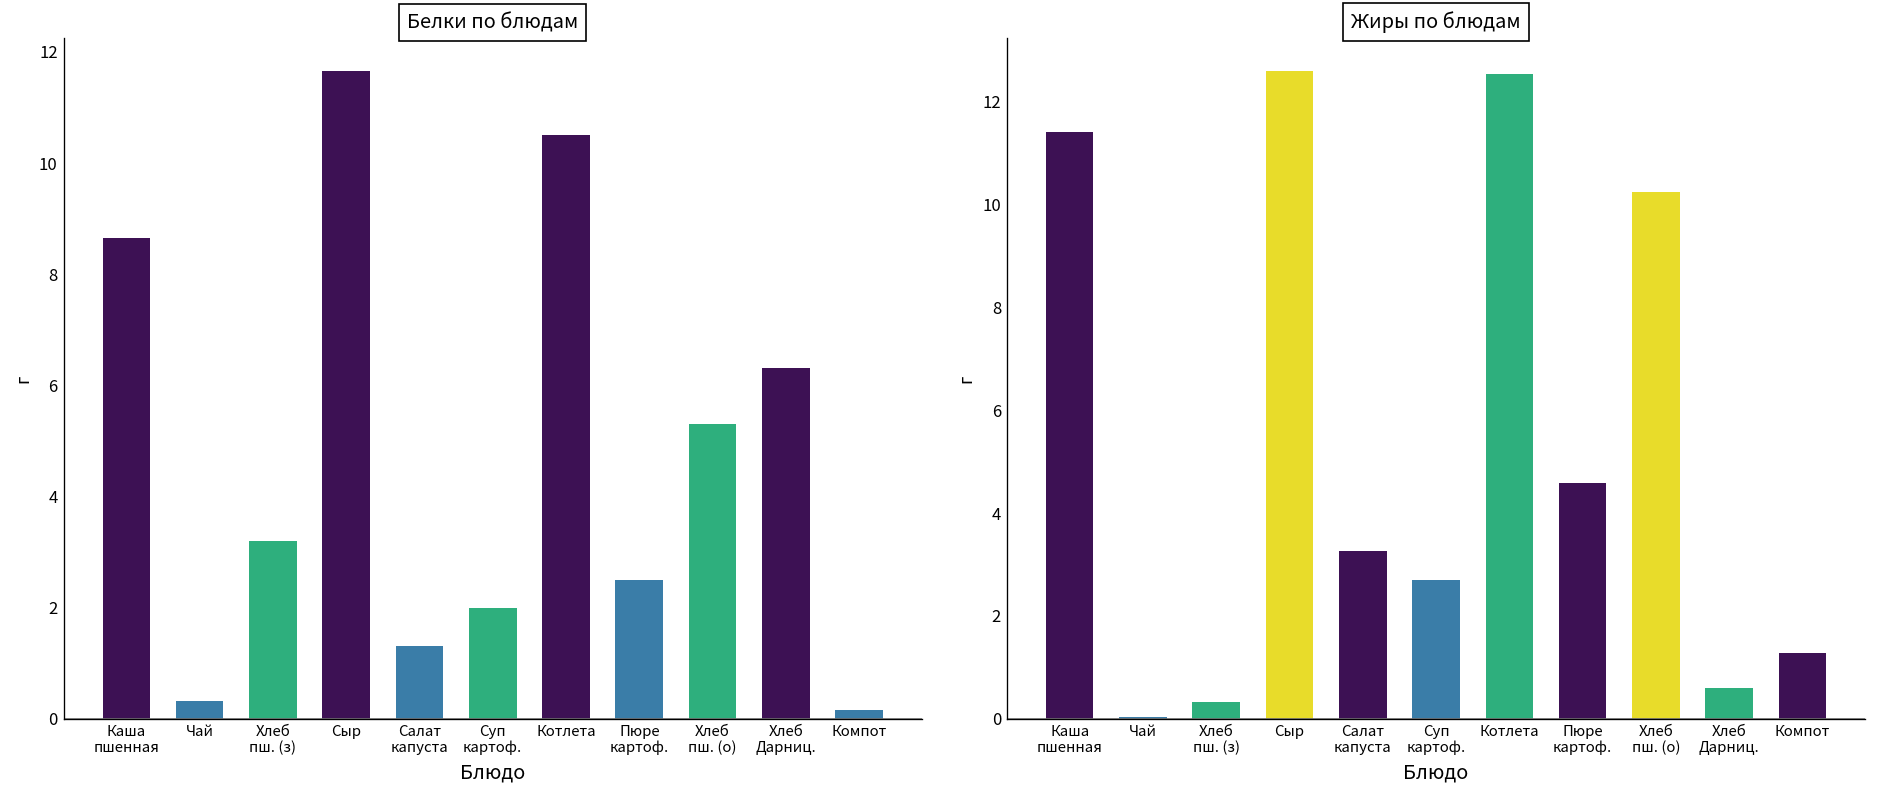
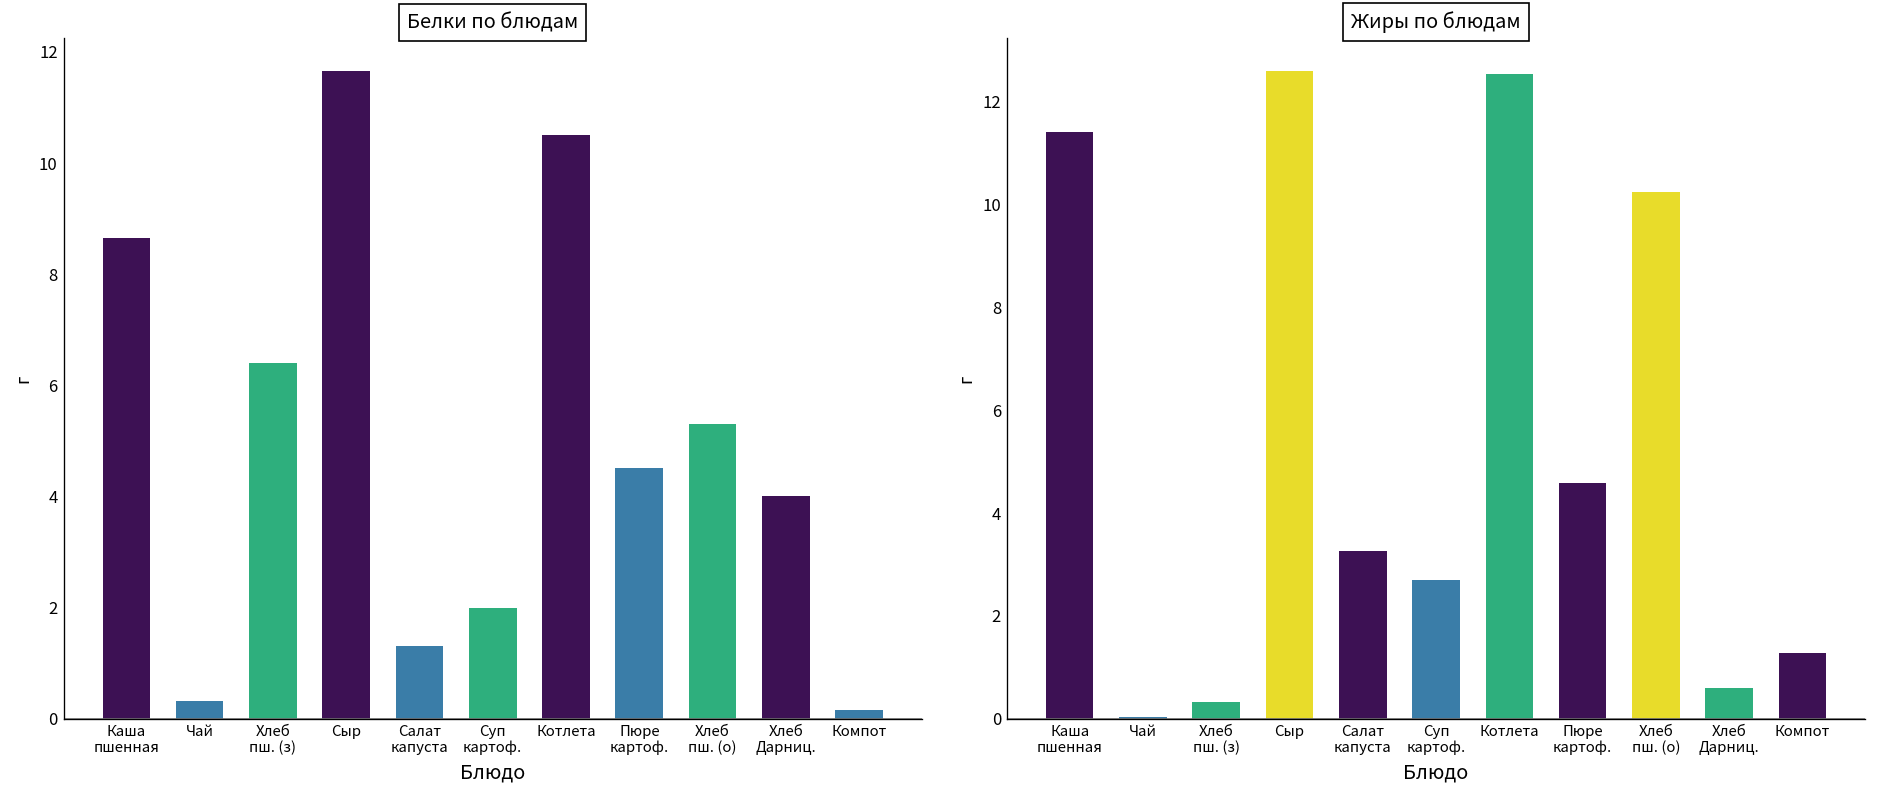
Белки по блюдам, Хлеб пш. (з): 3.2 -> 6.4
Белки по блюдам, Пюре картоф.: 2.5 -> 4.5
Белки по блюдам, Хлеб Дарниц.: 6.3 -> 4.0
